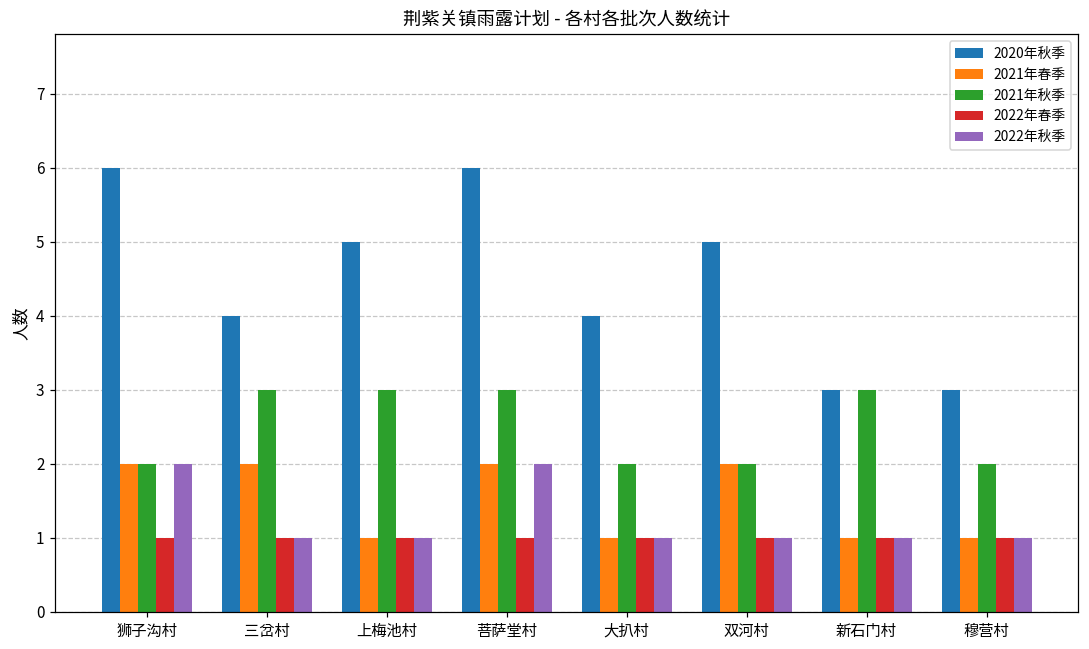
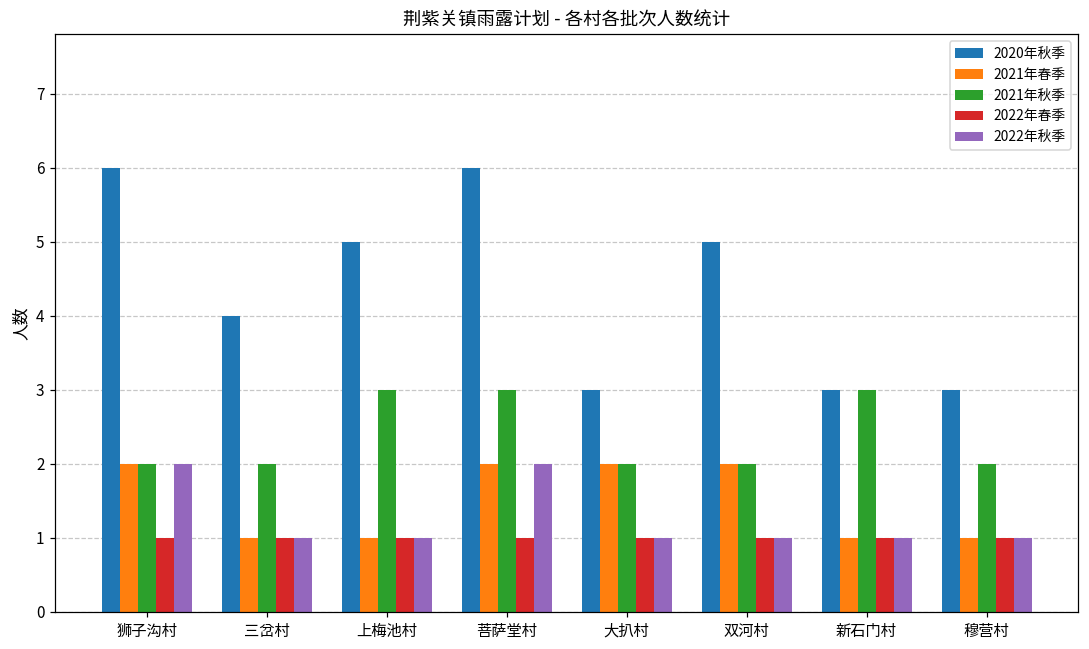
2021年春季, 三岔村: 2 -> 1
2021年秋季, 三岔村: 3 -> 2
2020年秋季, 大扒村: 4 -> 3
2021年春季, 大扒村: 1 -> 2
